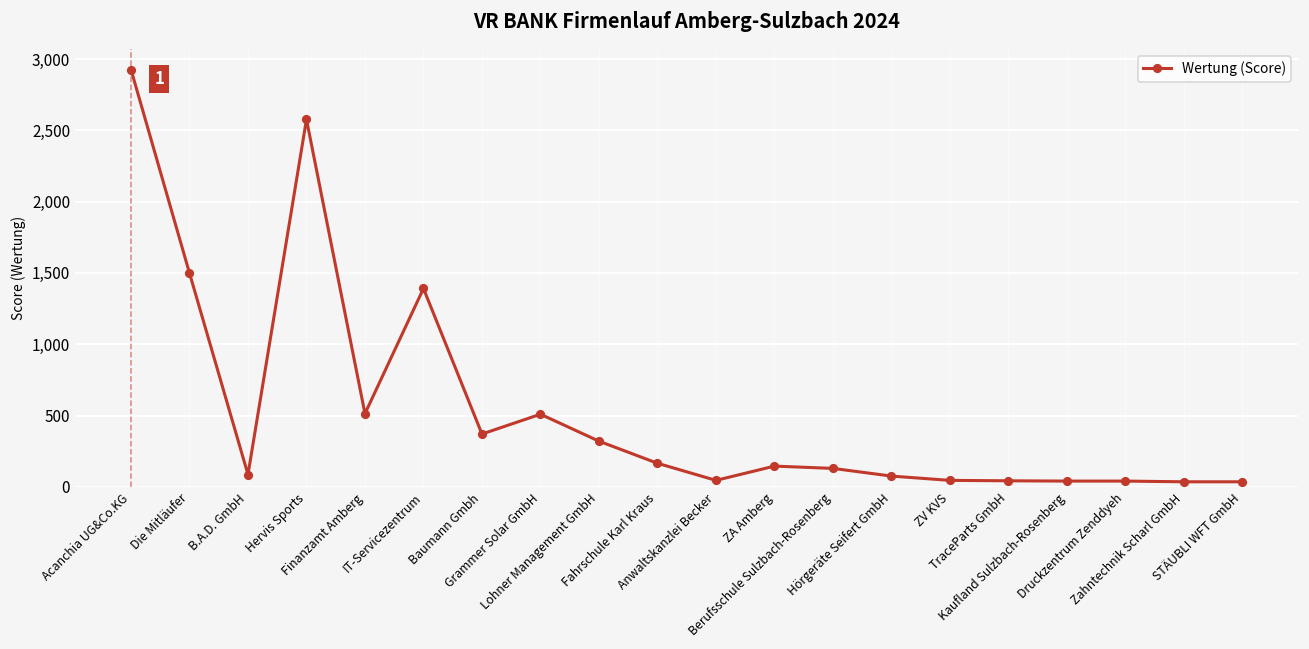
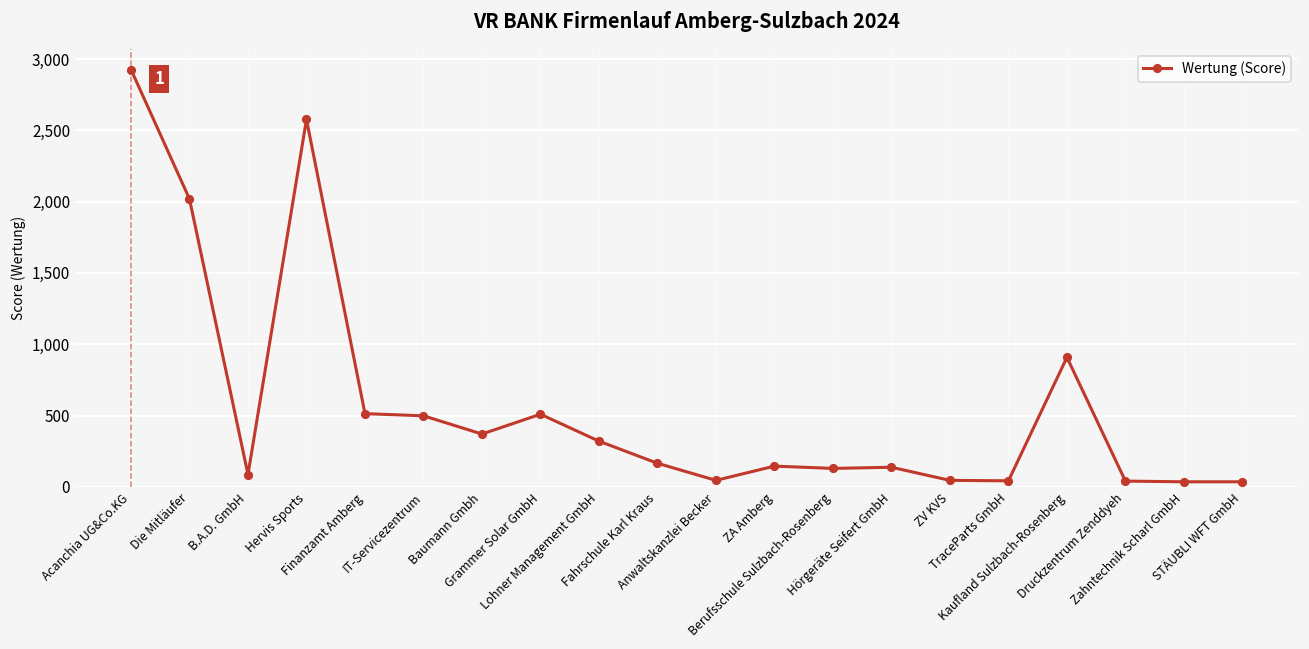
Die Mitläufer: 1,500 -> 2,020
IT-Servicezentrum: 1,390 -> 500
Hörgeräte Seifert GmbH: 80 -> 140
Kaufland Sulzbach-Rosenberg: 40 -> 910
